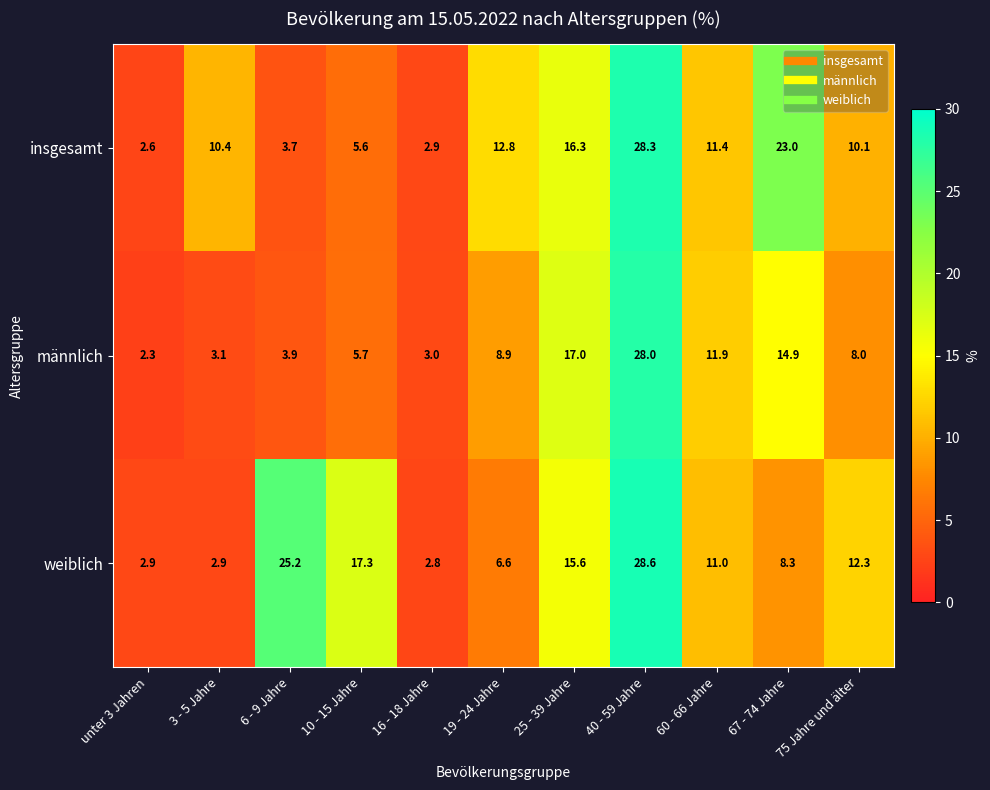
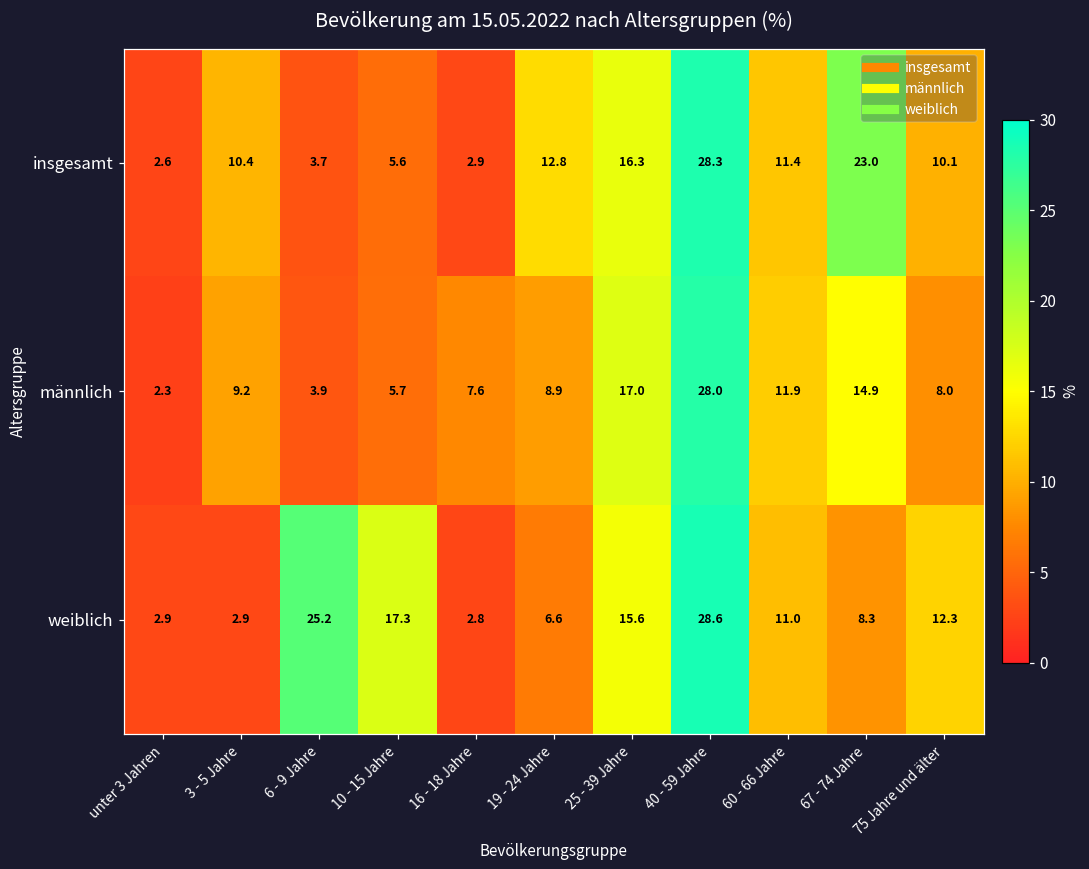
männlich, 3 - 5 Jahre: 3.1 -> 9.2
männlich, 16 - 18 Jahre: 3.0 -> 7.6
